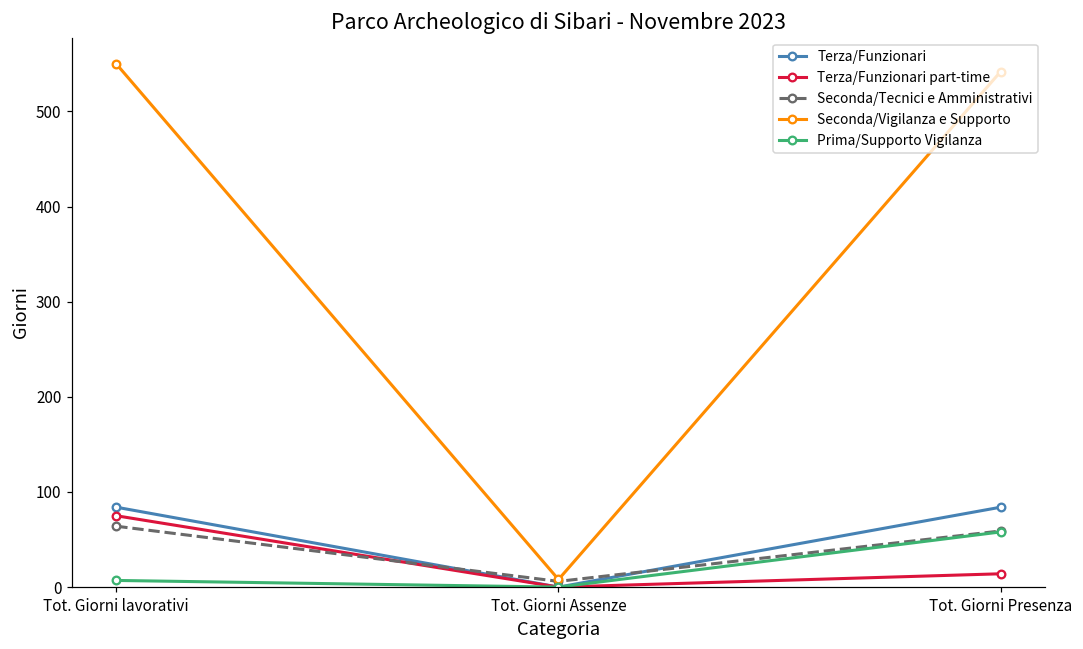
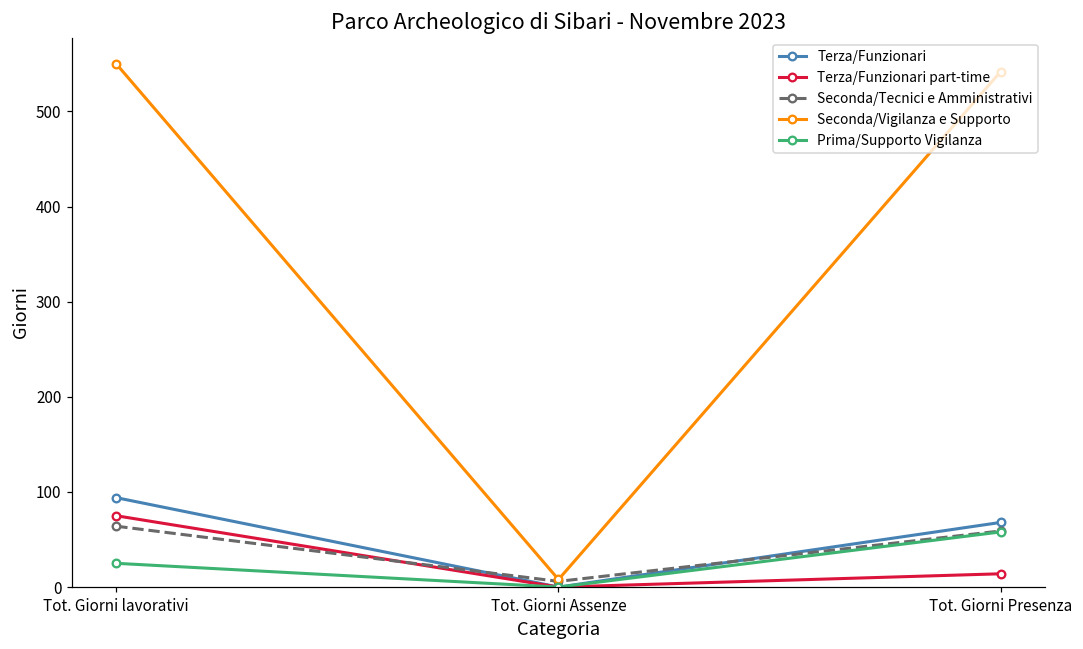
Terza/Funzionari, Tot. Giorni lavorativi: 80 -> 90
Prima/Supporto Vigilanza, Tot. Giorni lavorativi: 10 -> 30
Terza/Funzionari, Tot. Giorni Presenza: 80 -> 70
